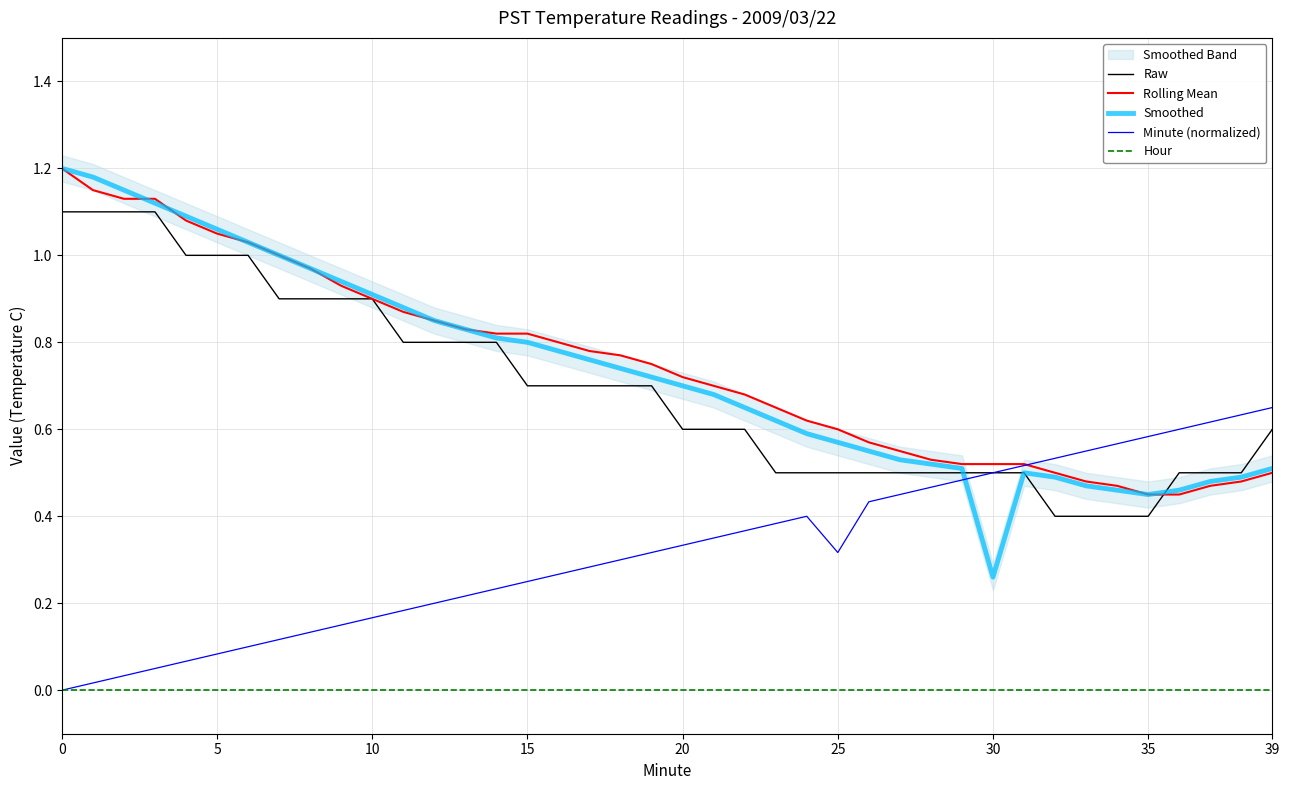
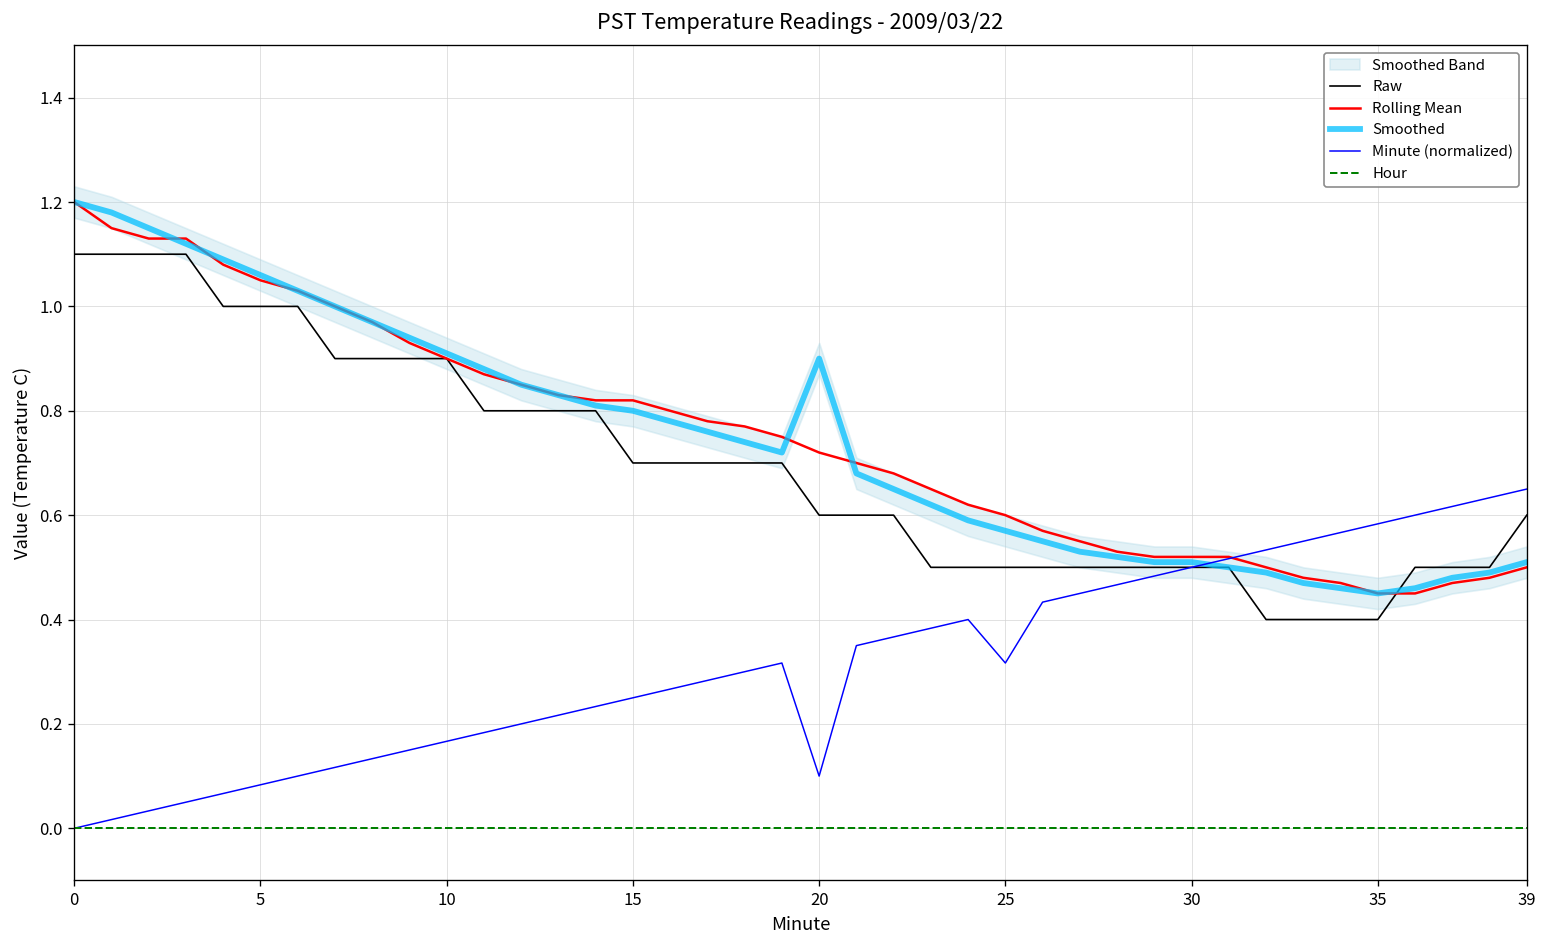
Smoothed, 20: 0.7 -> 0.9
Minute (normalized), 20: 0.33 -> 0.10
Smoothed, 30: 0.26 -> 0.51
